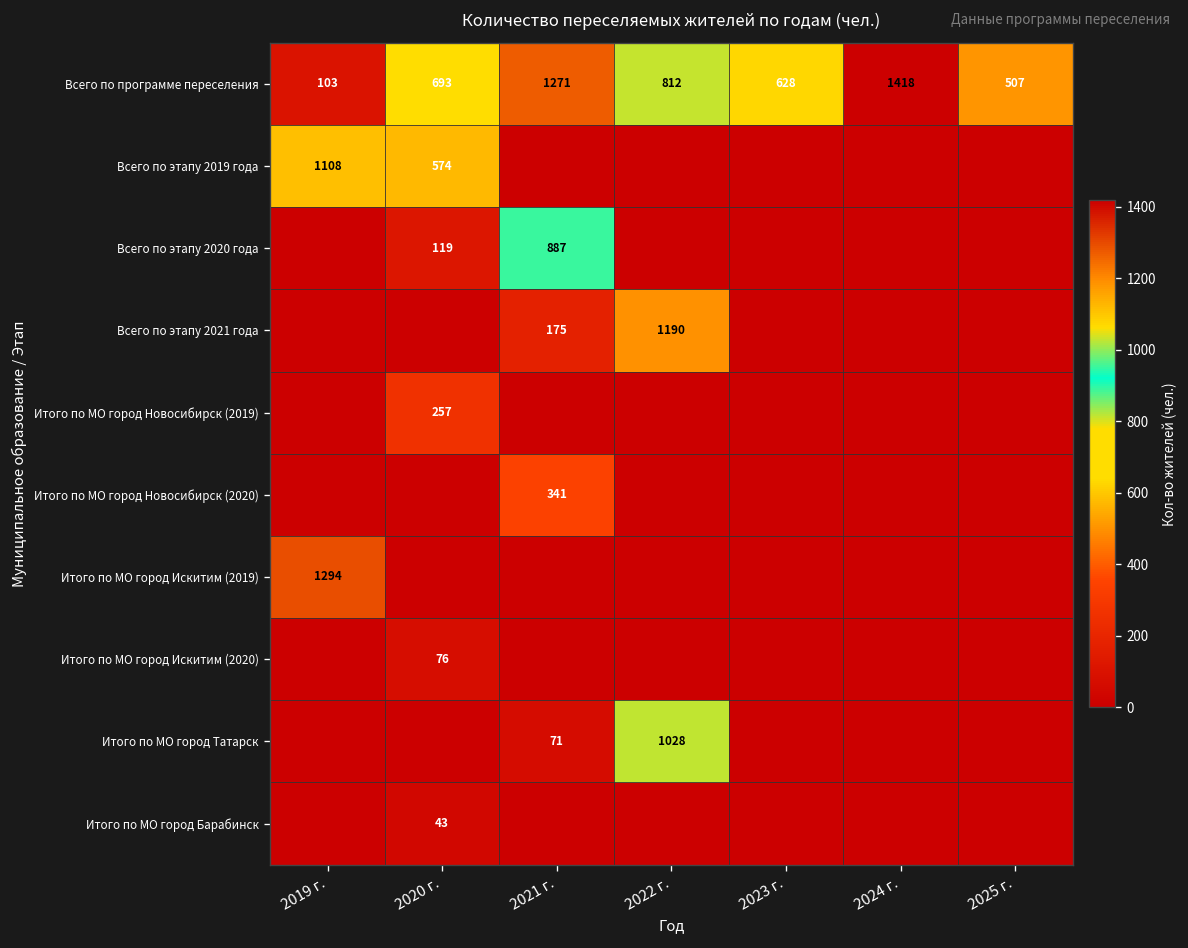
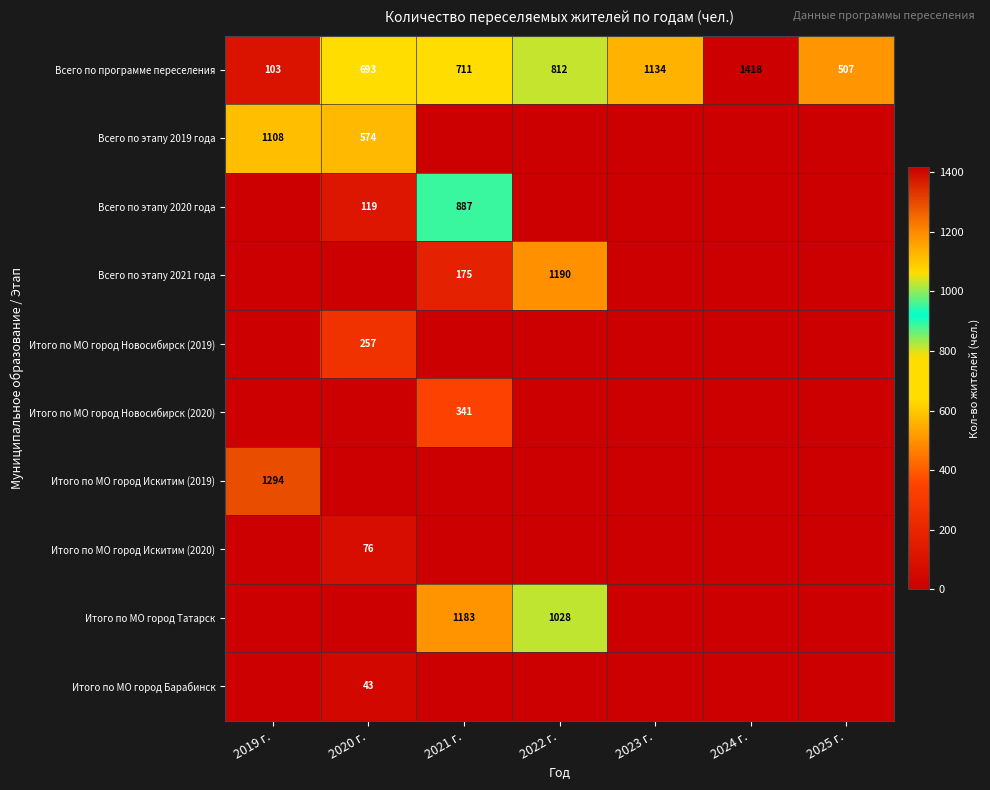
Всего по программе переселения, 2021 г.: 1271 -> 711
Всего по программе переселения, 2023 г.: 628 -> 1134
Итого по МО город Татарск, 2021 г.: 71 -> 1183
